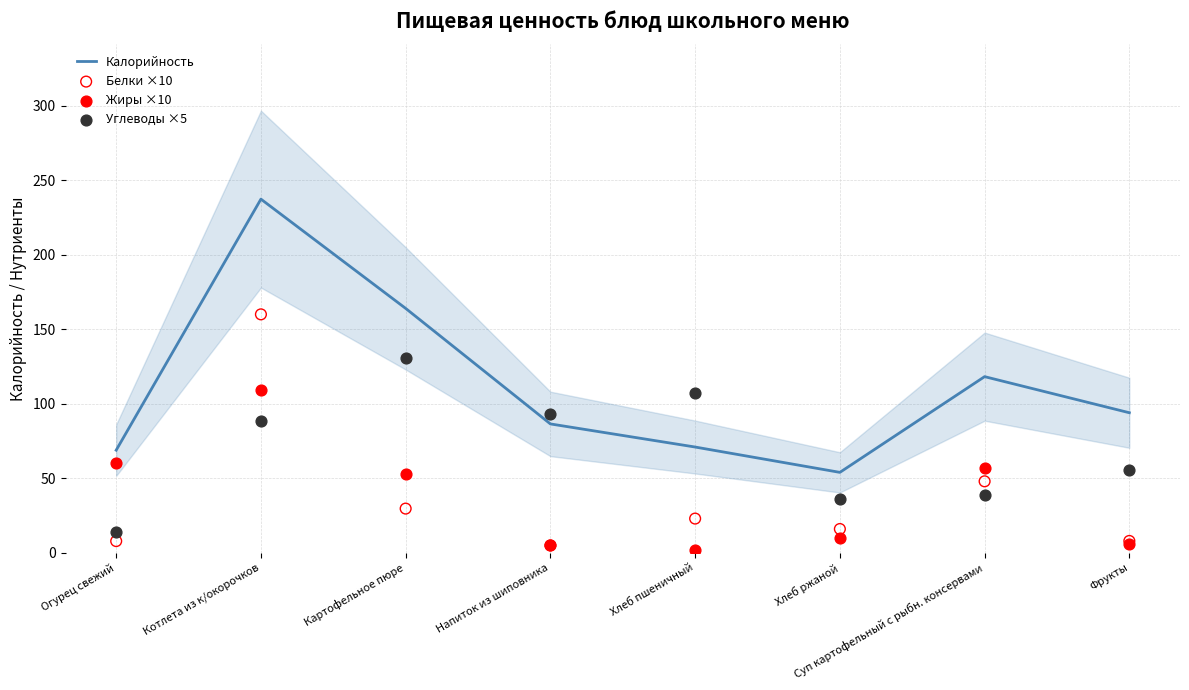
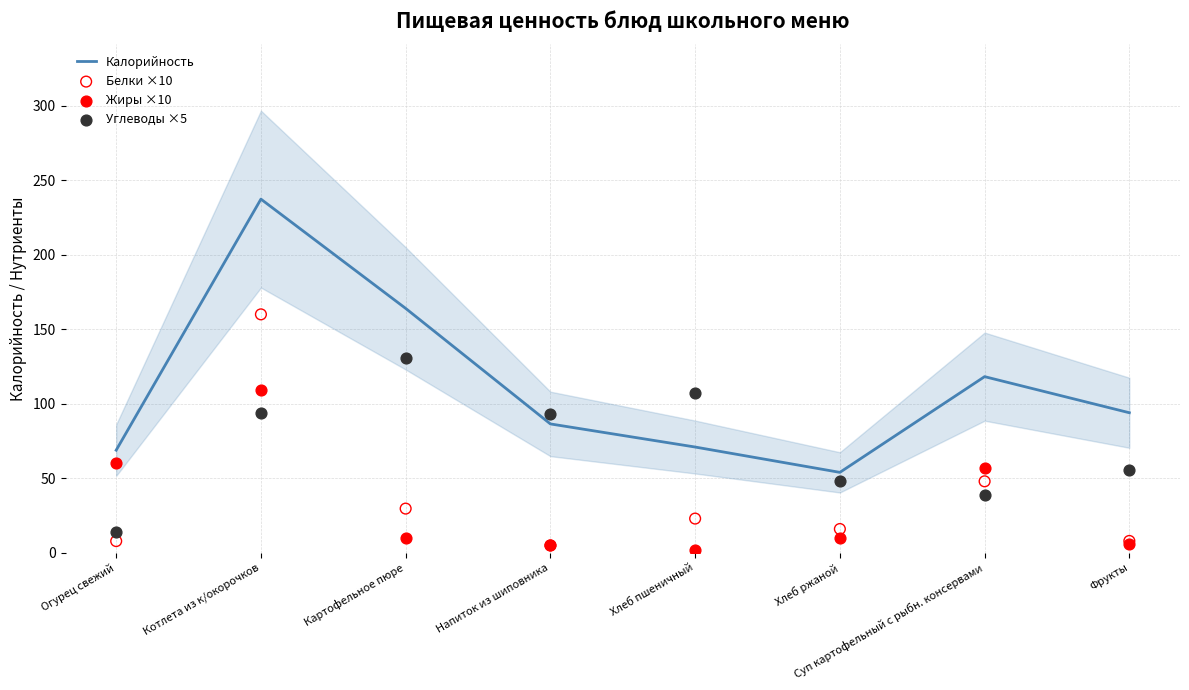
Углеводы ×5, Котлета из к/окорочков: 89 -> 94
Жиры ×10, Картофельное пюре: 53 -> 10
Углеводы ×5, Хлеб ржаной: 36 -> 48
